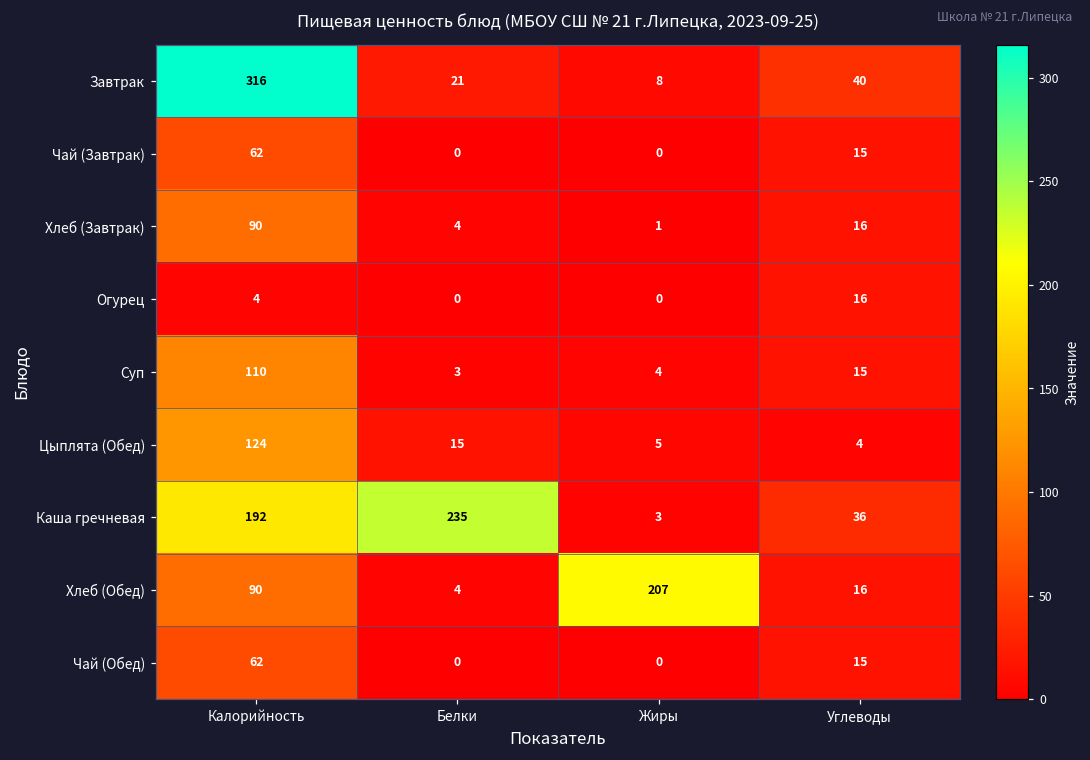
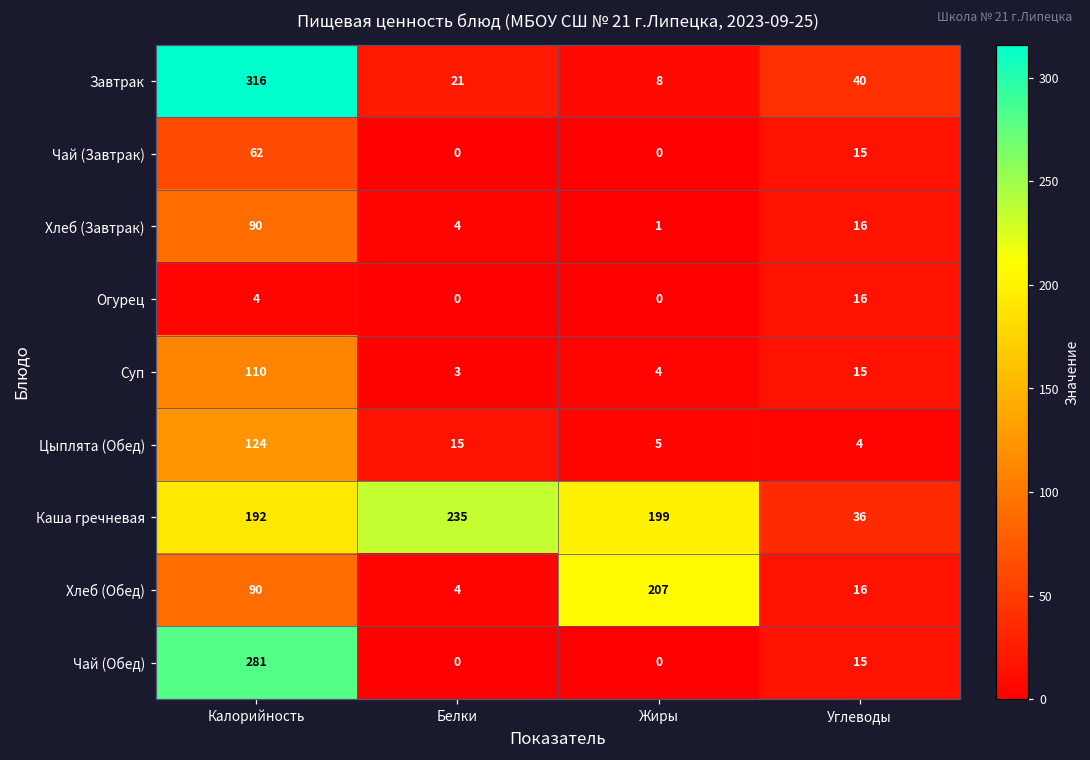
Каша гречневая, Жиры: 3 -> 199
Чай (Обед), Калорийность: 62 -> 281
